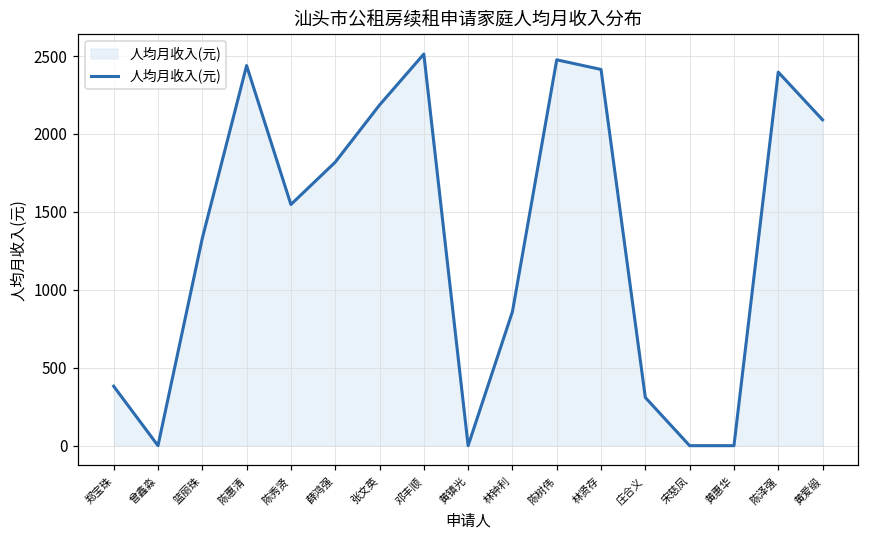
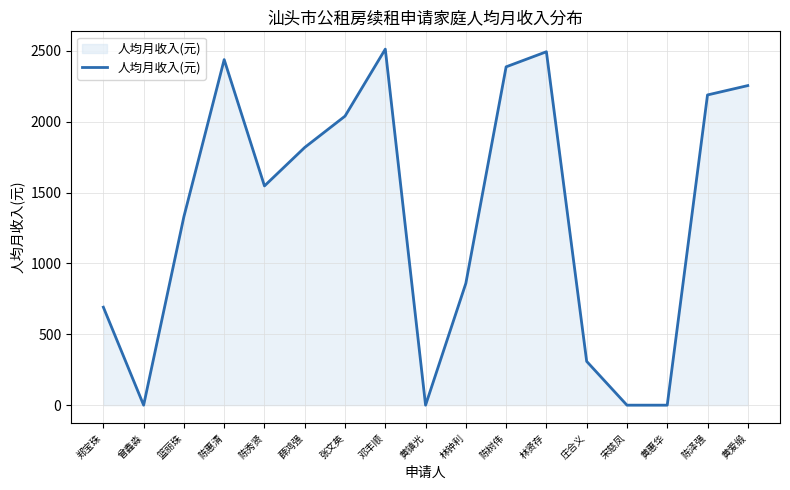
郑宝珠: 380 -> 690
张文英: 2190 -> 2040
陈树伟: 2480 -> 2390
林贤存: 2410 -> 2490
陈泽强: 2400 -> 2190
黄爱缎: 2090 -> 2260
